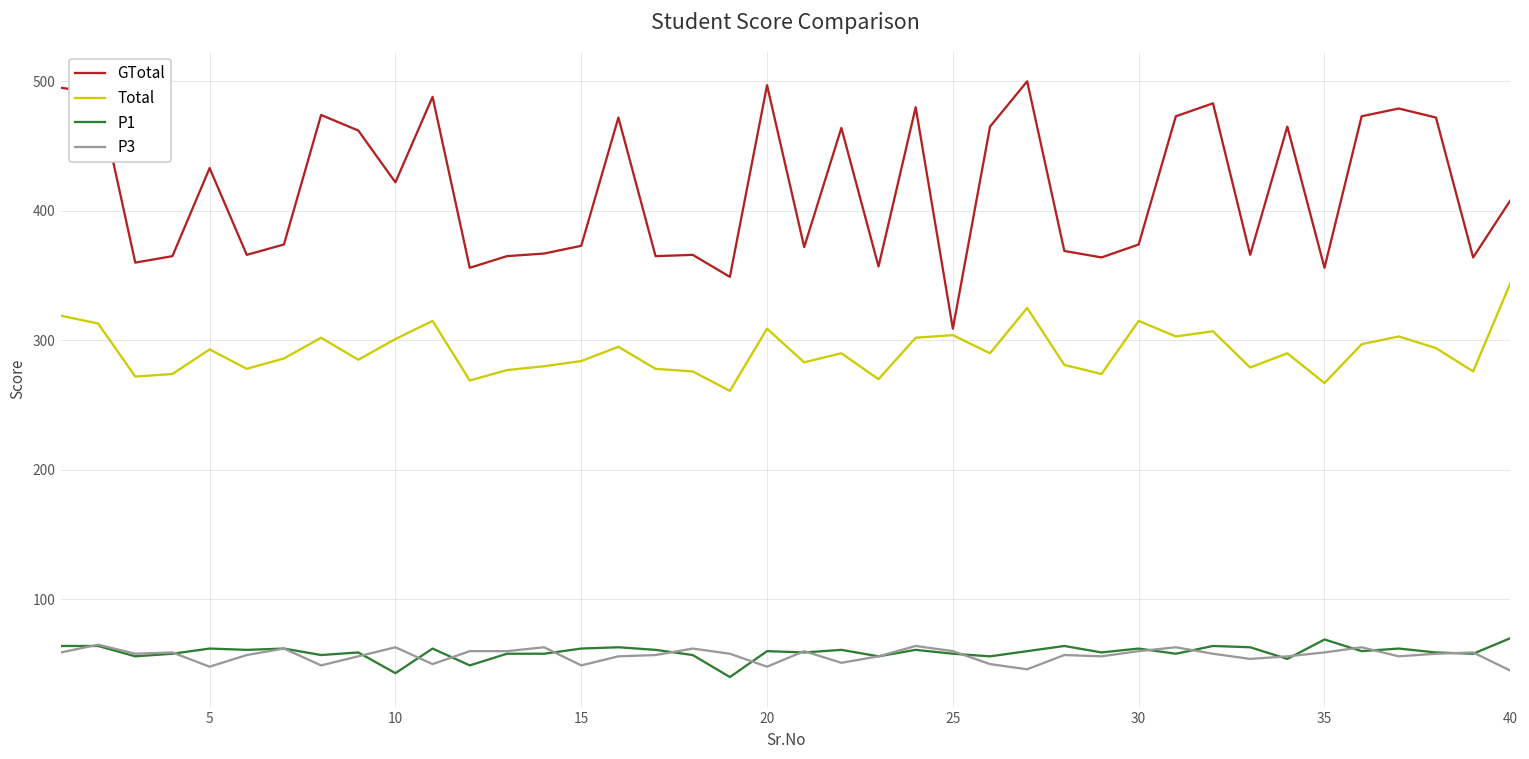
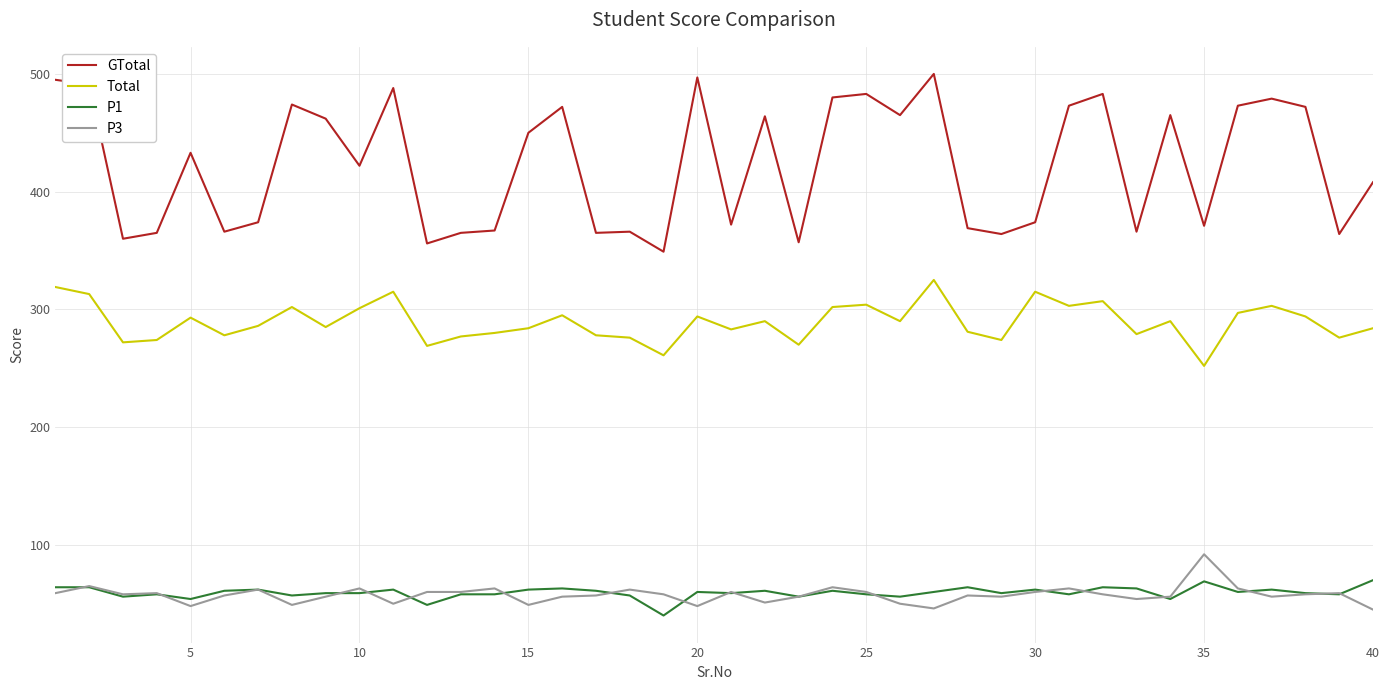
P1, 5: 62 -> 54
P1, 10: 43 -> 59
GTotal, 15: 373 -> 450
Total, 20: 309 -> 294
GTotal, 25: 309 -> 483
GTotal, 35: 356 -> 371
Total, 35: 267 -> 252
P3, 35: 59 -> 92
Total, 40: 344 -> 284
